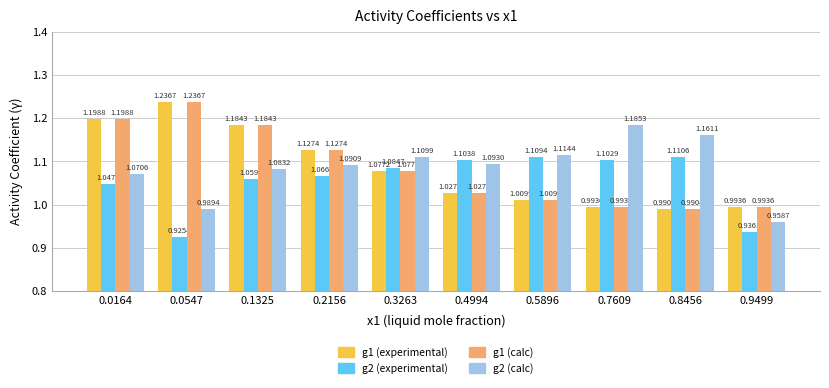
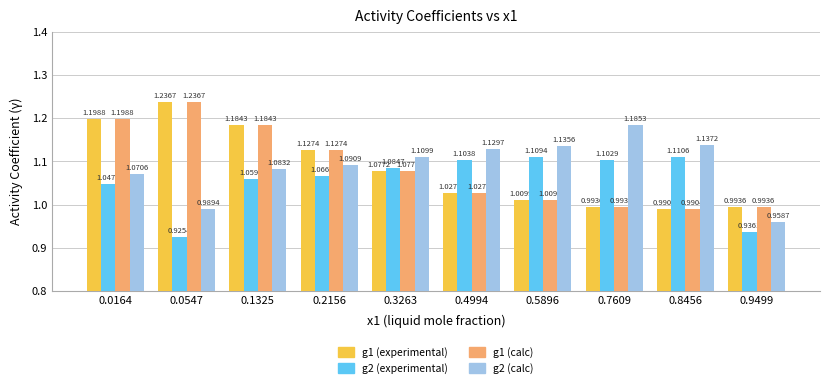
g2 (calc), 0.4994: 1.0930 -> 1.1297
g2 (calc), 0.5896: 1.1144 -> 1.1356
g2 (calc), 0.8456: 1.1611 -> 1.1372
